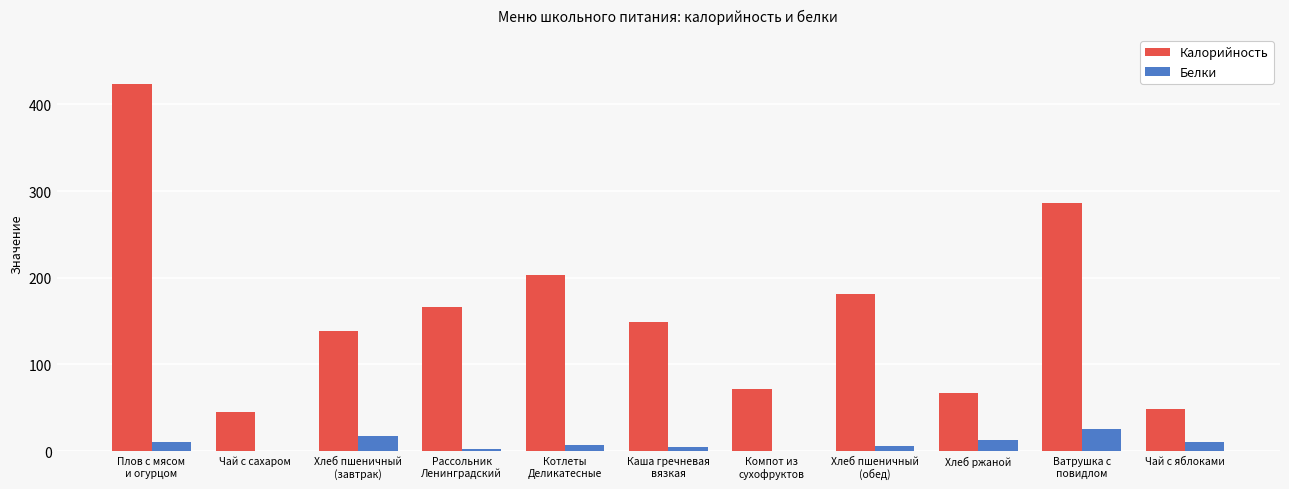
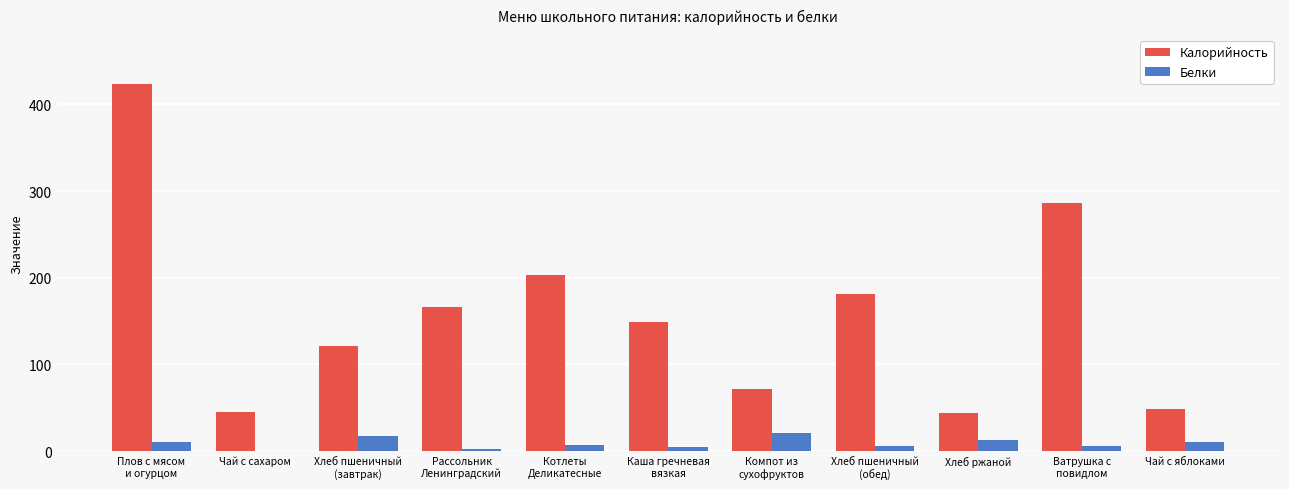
Калорийность, Хлеб пшеничный (завтрак): 140 -> 120
Белки, Компот из сухофруктов: 0 -> 20
Калорийность, Хлеб ржаной: 70 -> 40
Белки, Ватрушка с повидлом: 30 -> 10
